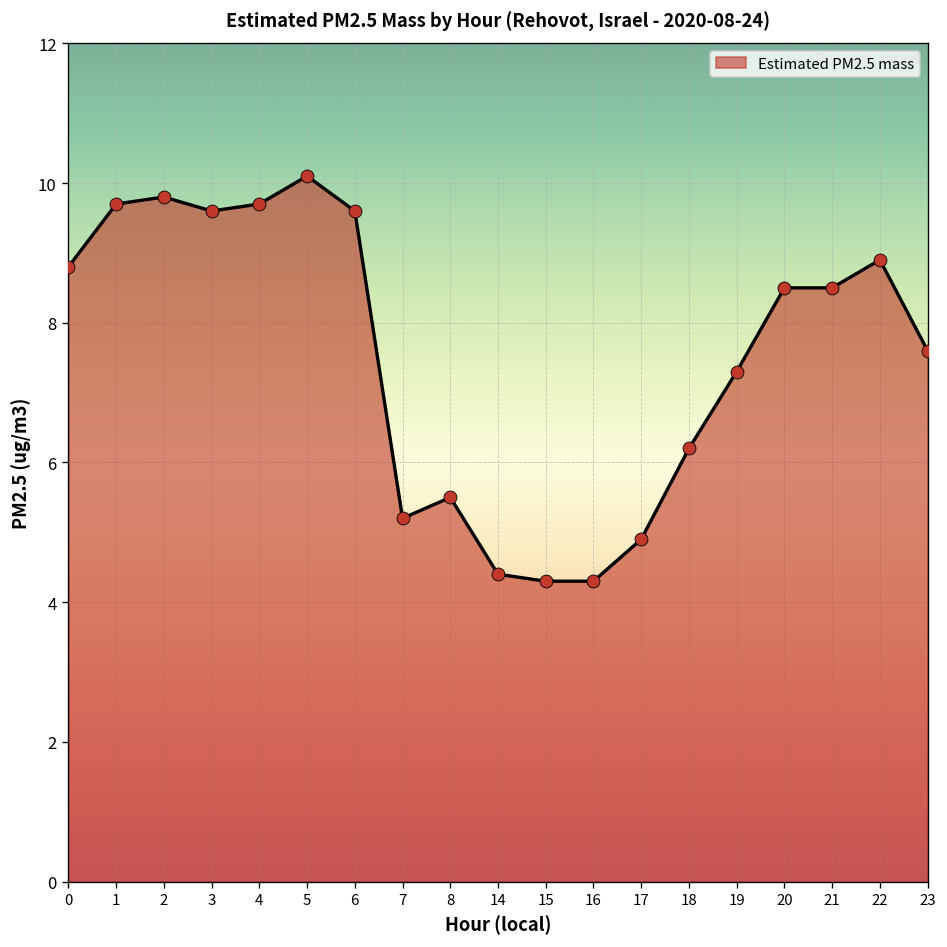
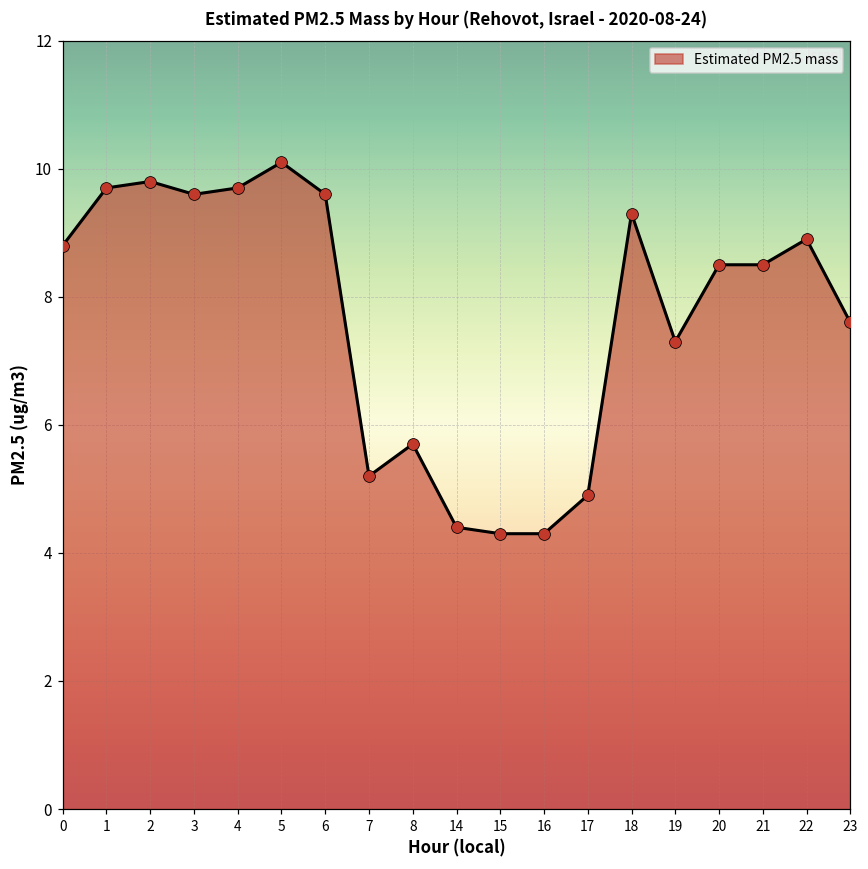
8: 5.5 -> 5.7
18: 6.2 -> 9.3
